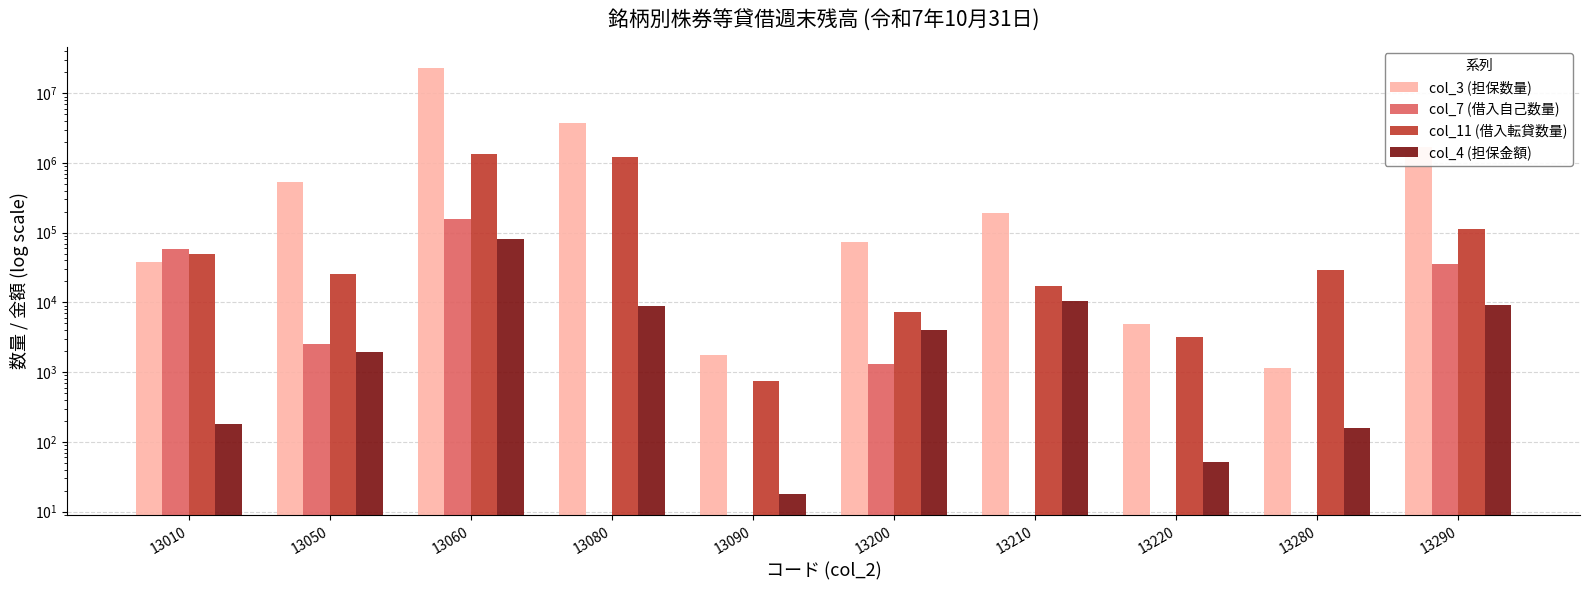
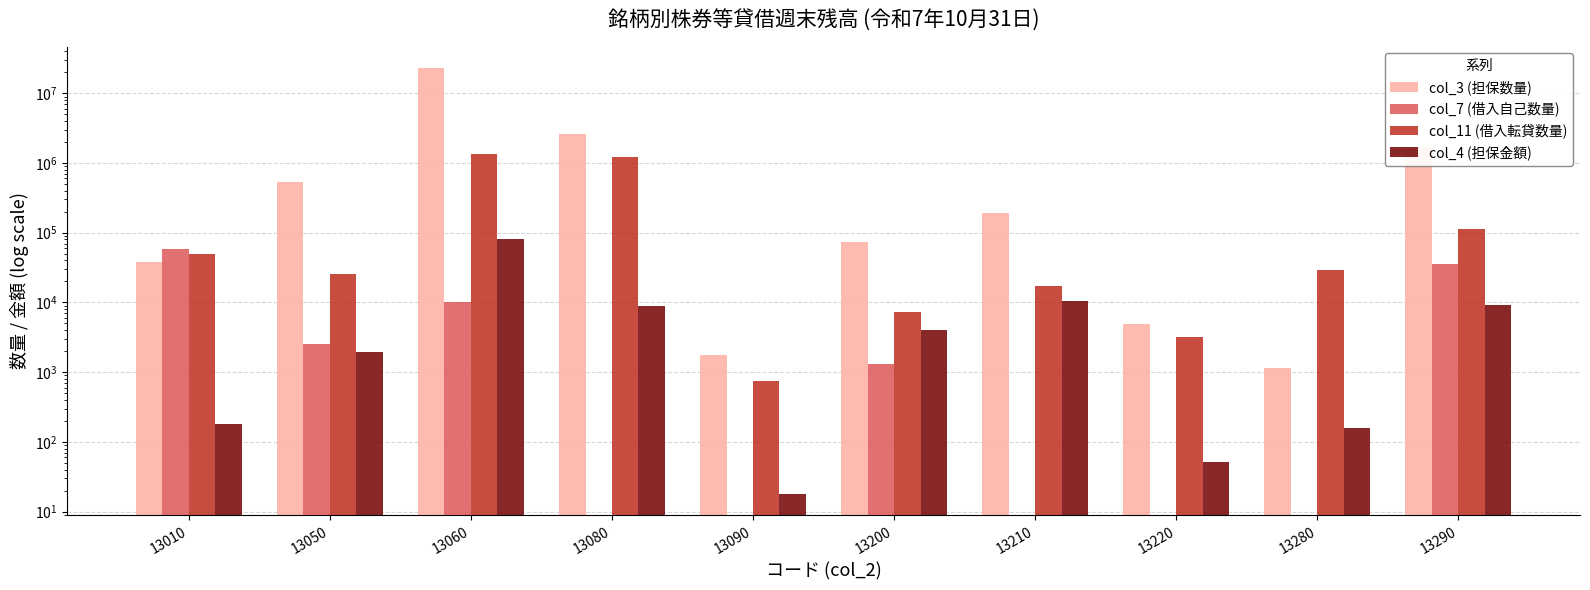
col_7 (借入自己数量), 13060: 160000 -> 10000
col_3 (担保数量), 13080: 4000000 -> 2600000
